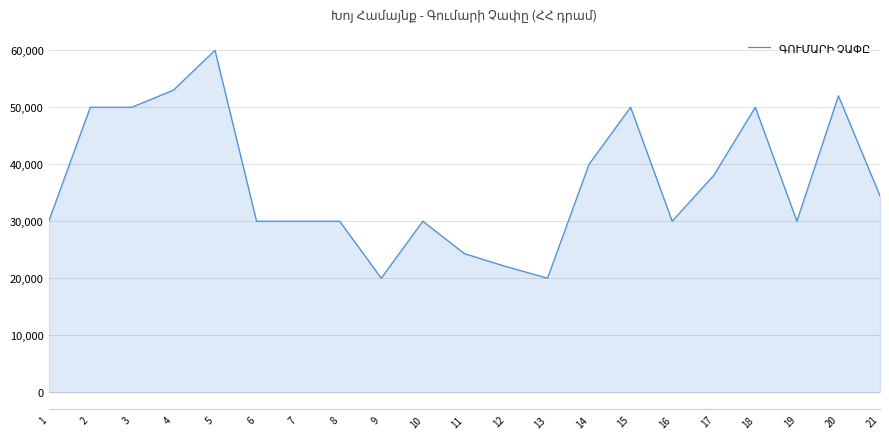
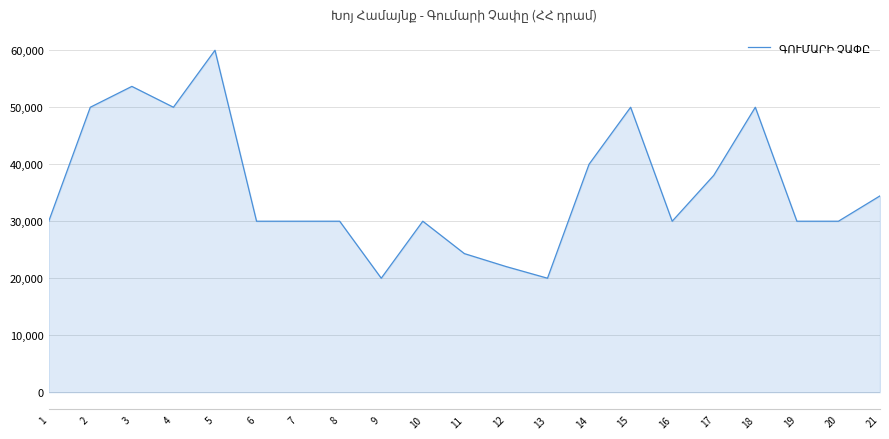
3: 50,000 -> 54,000
4: 53,000 -> 50,000
20: 52,000 -> 30,000
